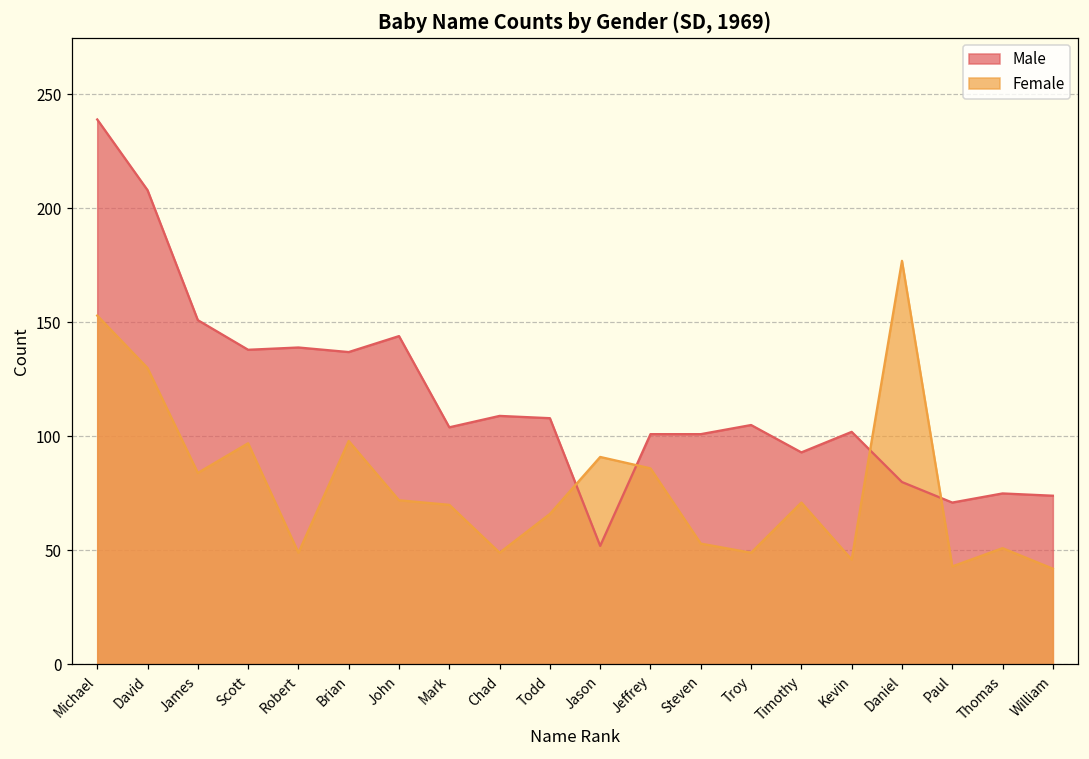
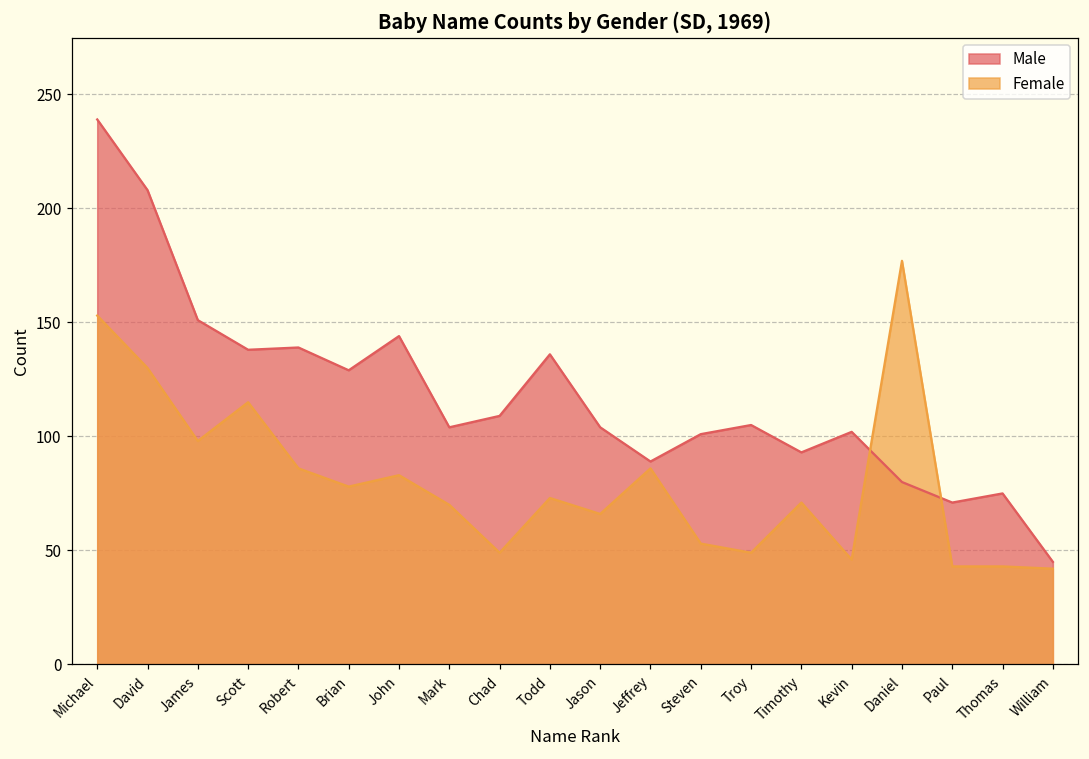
Female, James: 84 -> 98
Female, Scott: 97 -> 115
Female, Robert: 49 -> 86
Male, Brian: 137 -> 129
Female, Brian: 98 -> 78
Female, John: 72 -> 83
Male, Todd: 108 -> 136
Female, Todd: 66 -> 73
Male, Jason: 52 -> 104
Female, Jason: 91 -> 66
Male, Jeffrey: 101 -> 89
Female, Thomas: 51 -> 43
Male, William: 74 -> 45
